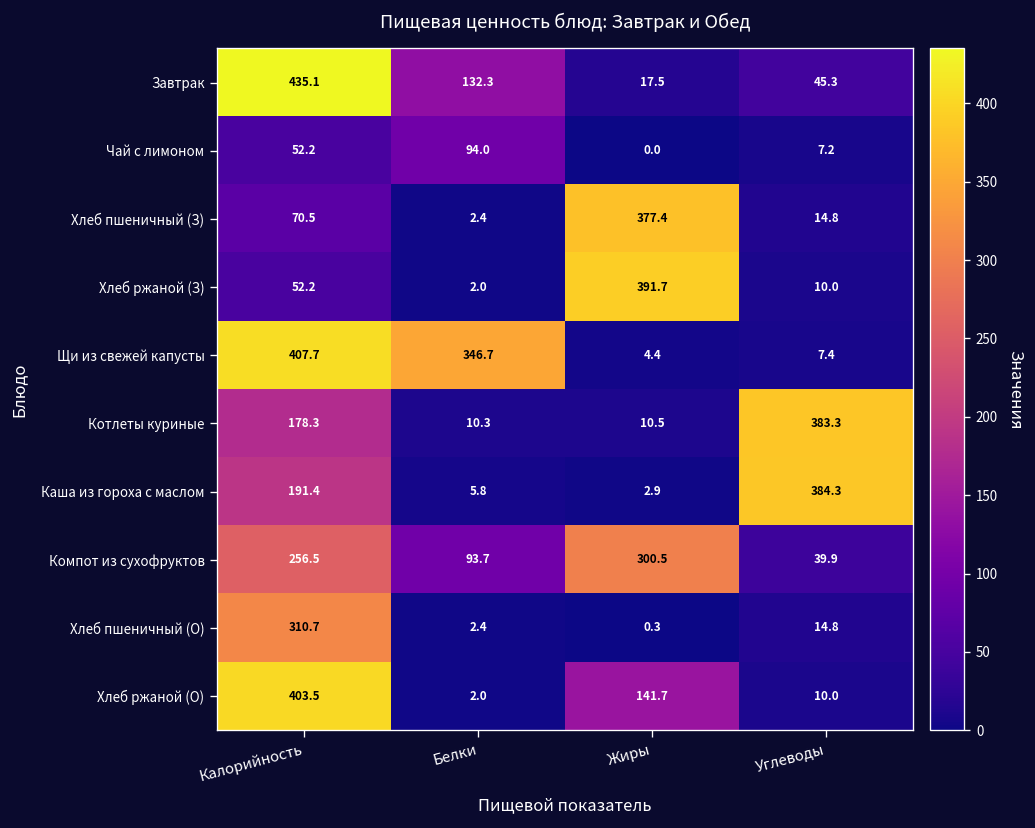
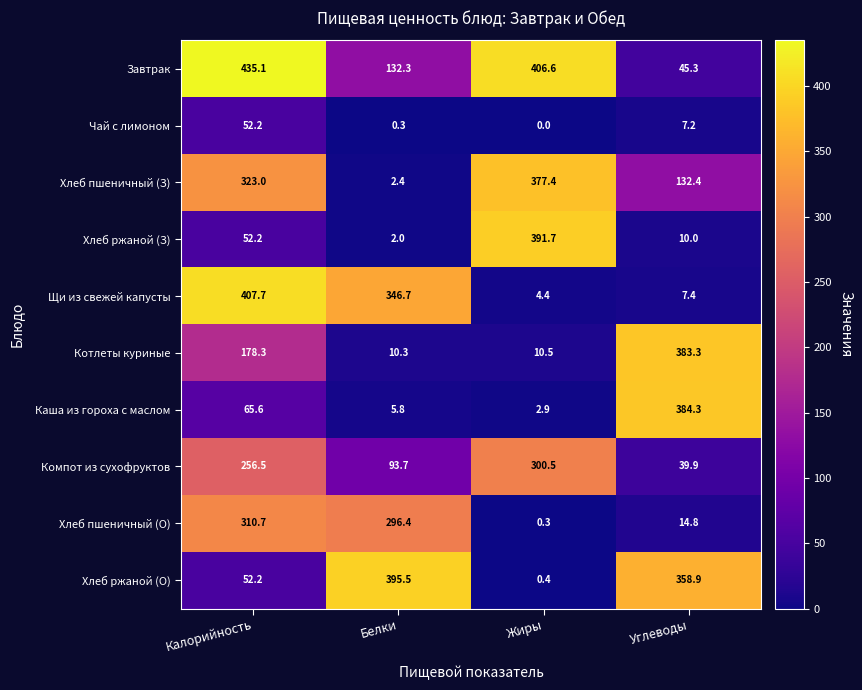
Завтрак, Жиры: 17.5 -> 406.6
Чай с лимоном, Белки: 94.0 -> 0.3
Хлеб пшеничный (З), Калорийность: 70.5 -> 323.0
Хлеб пшеничный (З), Углеводы: 14.8 -> 132.4
Каша из гороха с маслом, Калорийность: 191.4 -> 65.6
Хлеб пшеничный (О), Белки: 2.4 -> 296.4
Хлеб ржаной (О), Калорийность: 403.5 -> 52.2
Хлеб ржаной (О), Белки: 2.0 -> 395.5
Хлеб ржаной (О), Жиры: 141.7 -> 0.4
Хлеб ржаной (О), Углеводы: 10.0 -> 358.9
